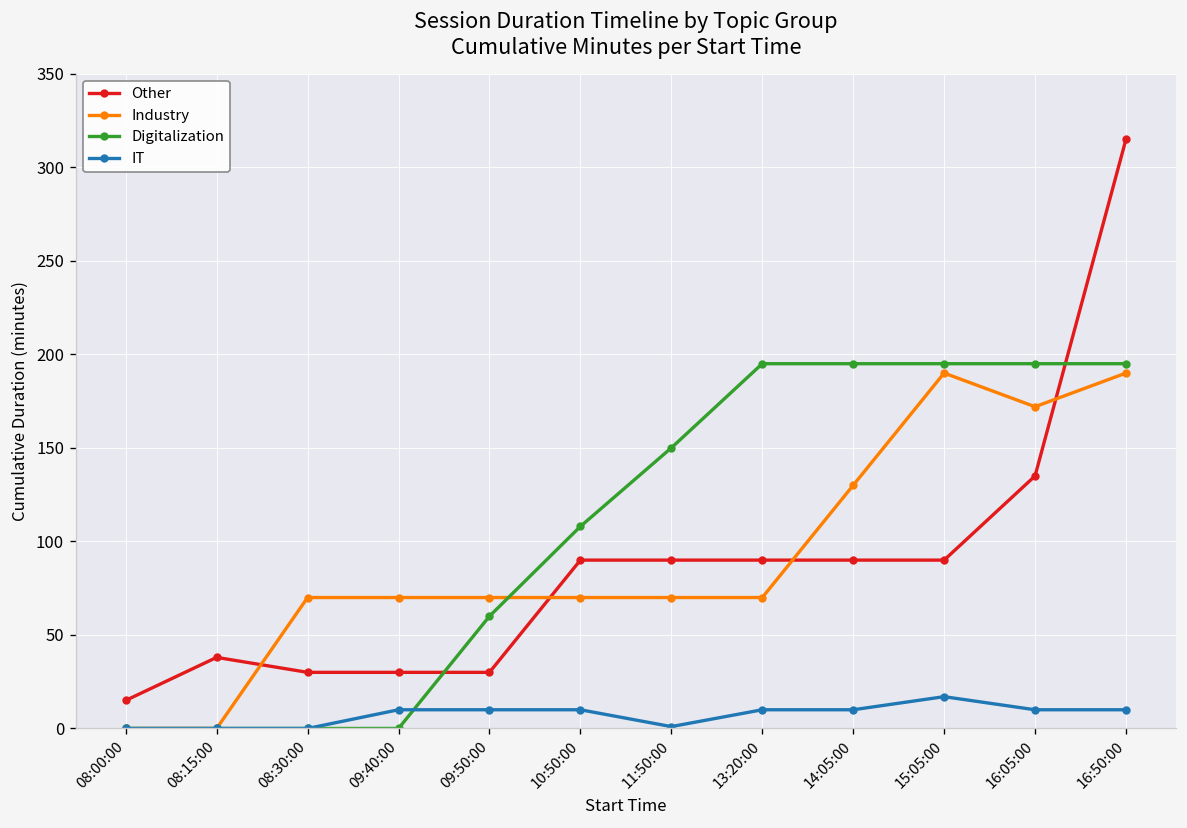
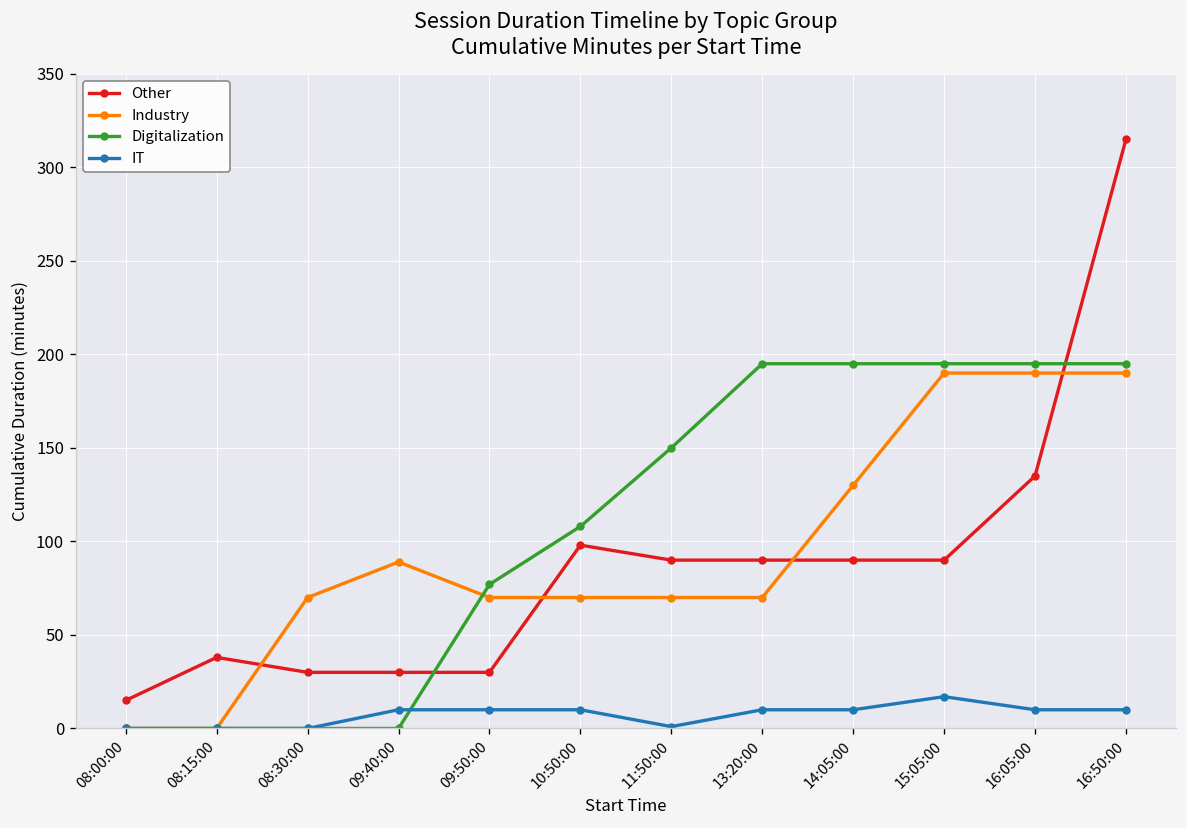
Industry, 09:40:00: 70 -> 89
Digitalization, 09:50:00: 60 -> 77
Other, 10:50:00: 90 -> 98
Industry, 16:05:00: 172 -> 190
